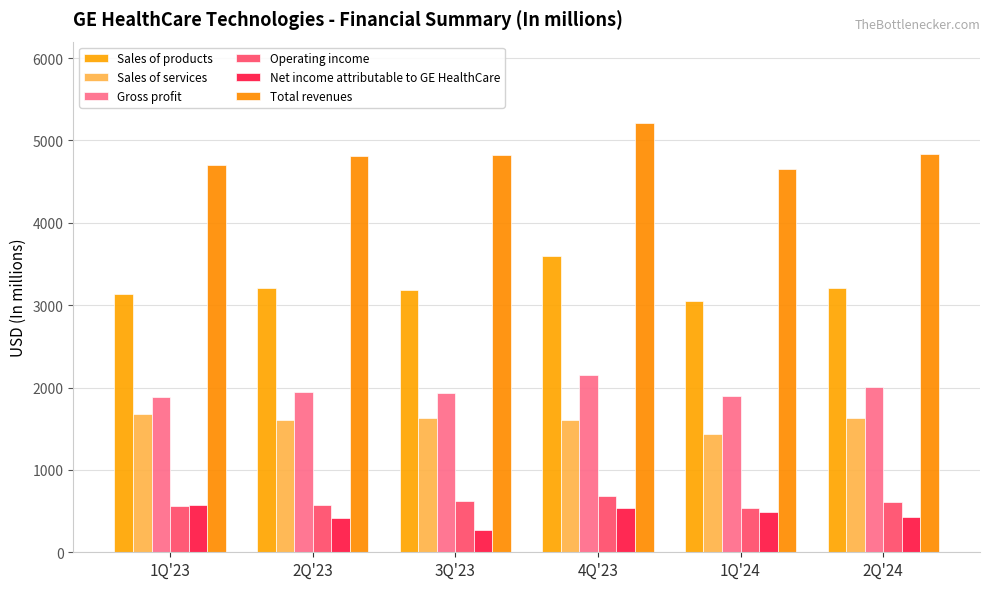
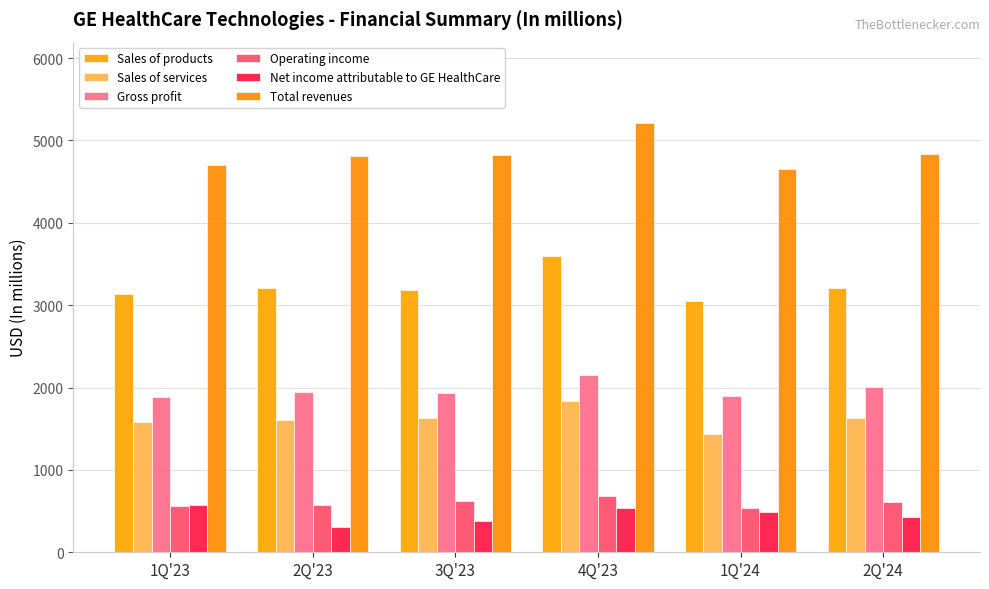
Sales of services, 1Q'23: 1700 -> 1600
Net income attributable to GE HealthCare, 2Q'23: 400 -> 300
Net income attributable to GE HealthCare, 3Q'23: 300 -> 400
Sales of services, 4Q'23: 1600 -> 1800
